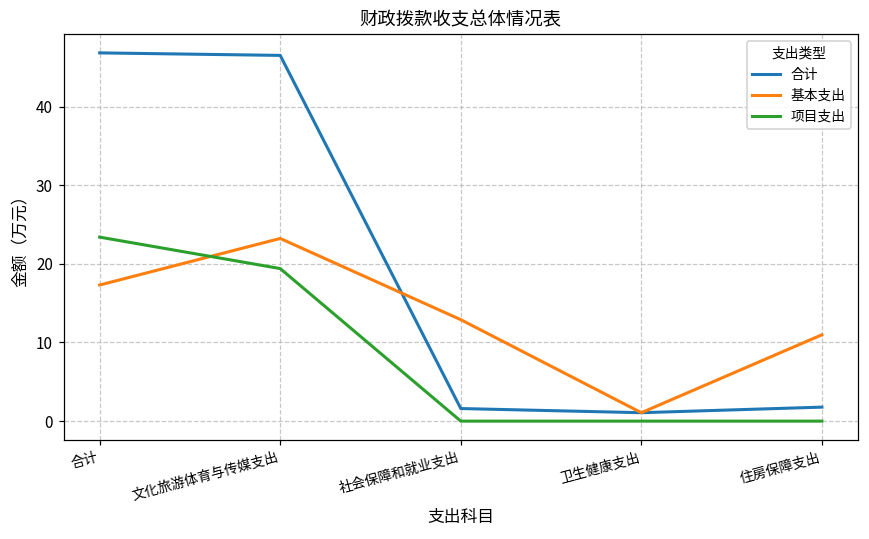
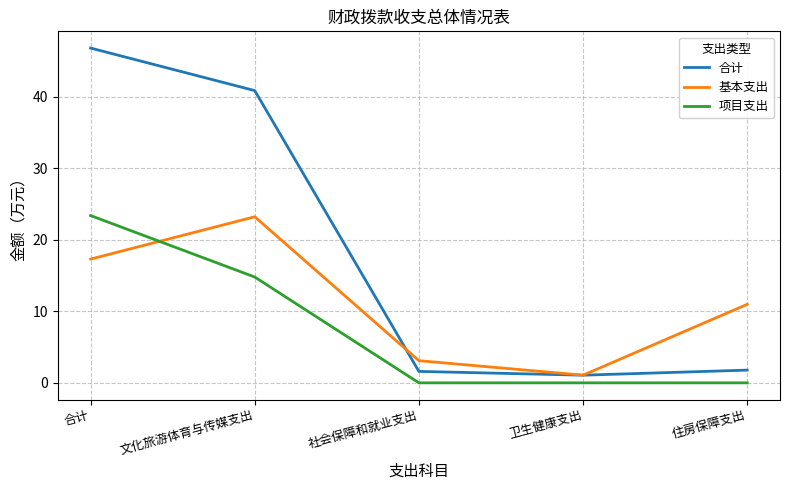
合计, 文化旅游体育与传媒支出: 47 -> 41
项目支出, 文化旅游体育与传媒支出: 19 -> 15
基本支出, 社会保障和就业支出: 13 -> 3
